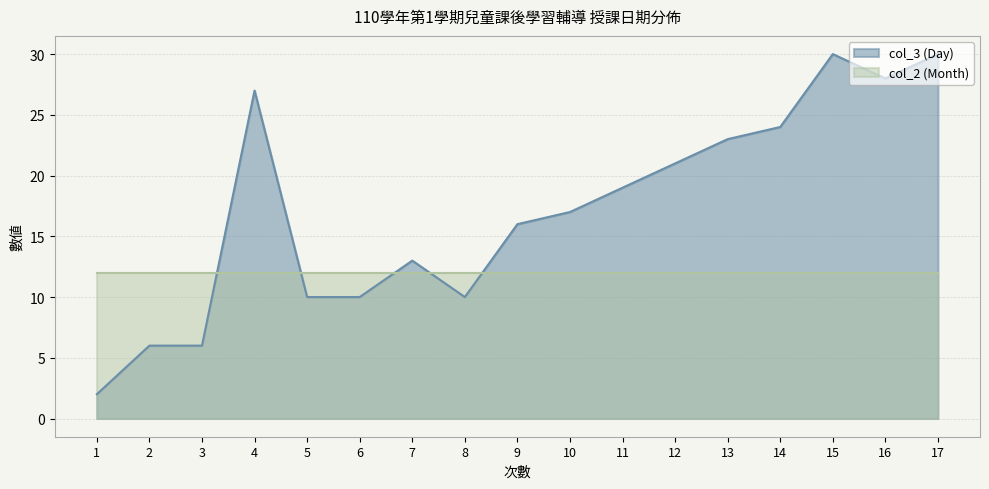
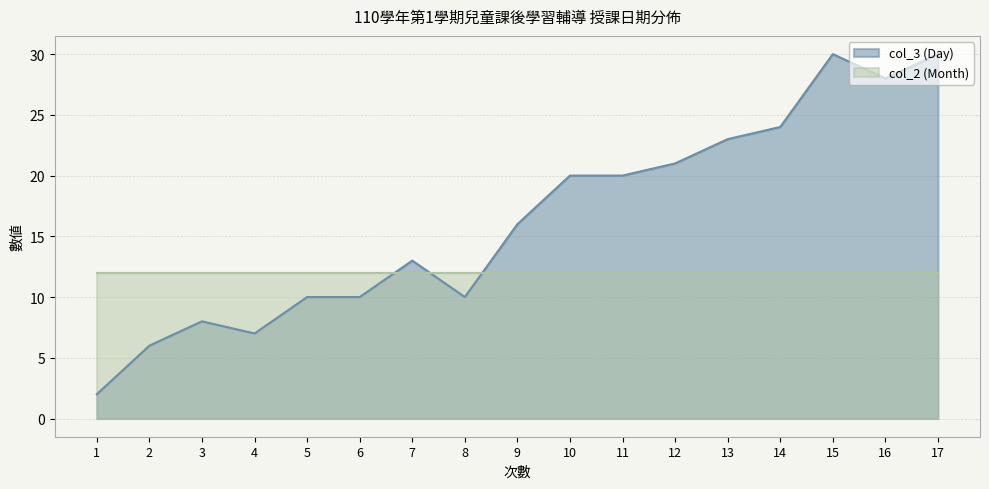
col_3 (Day), 3: 6 -> 8
col_3 (Day), 4: 27 -> 7
col_3 (Day), 10: 17 -> 20
col_3 (Day), 11: 19 -> 20
